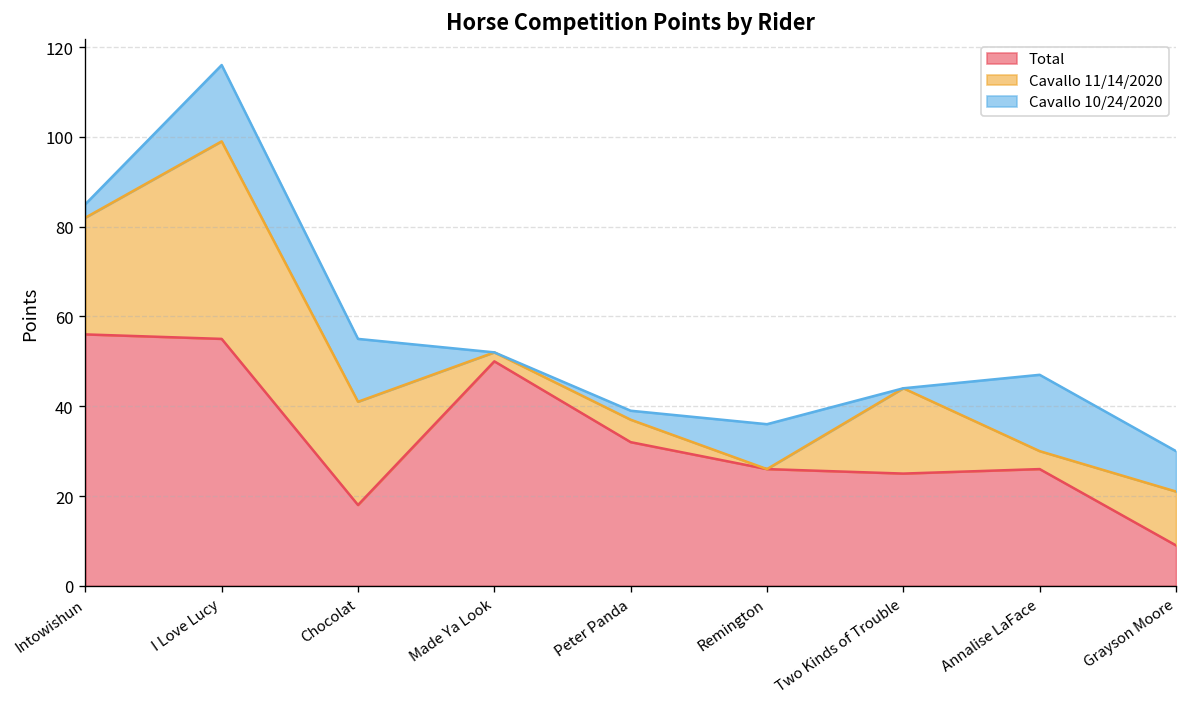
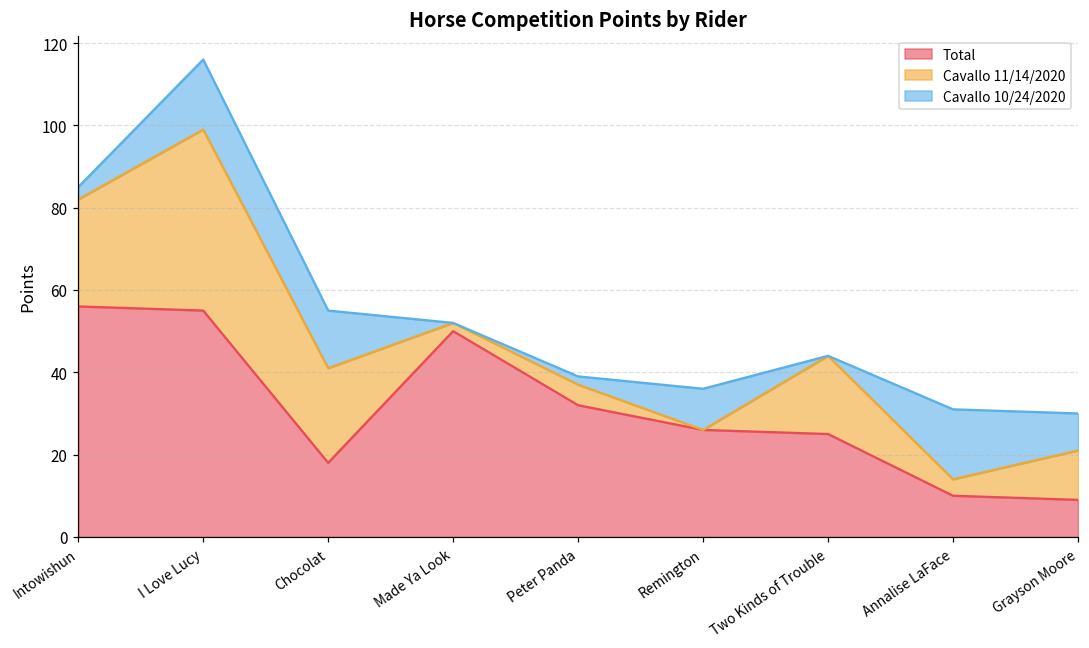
Total, Annalise LaFace: 26 -> 10
